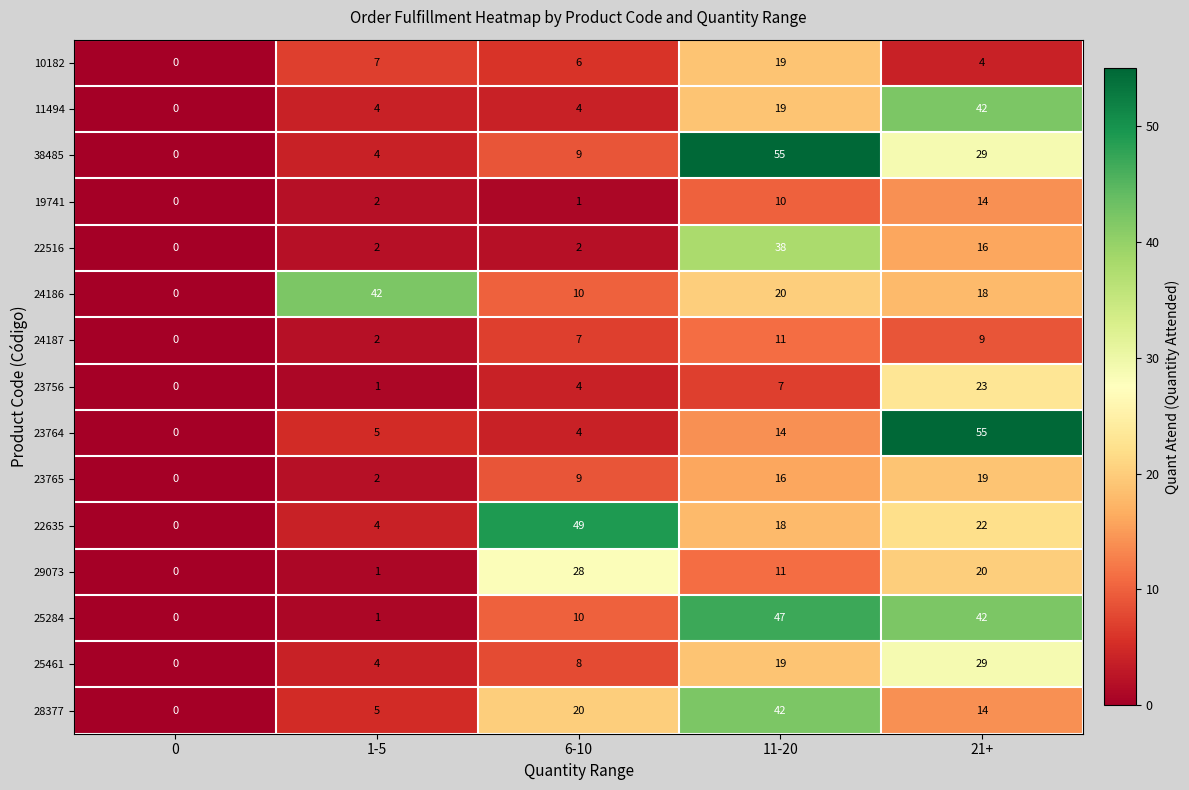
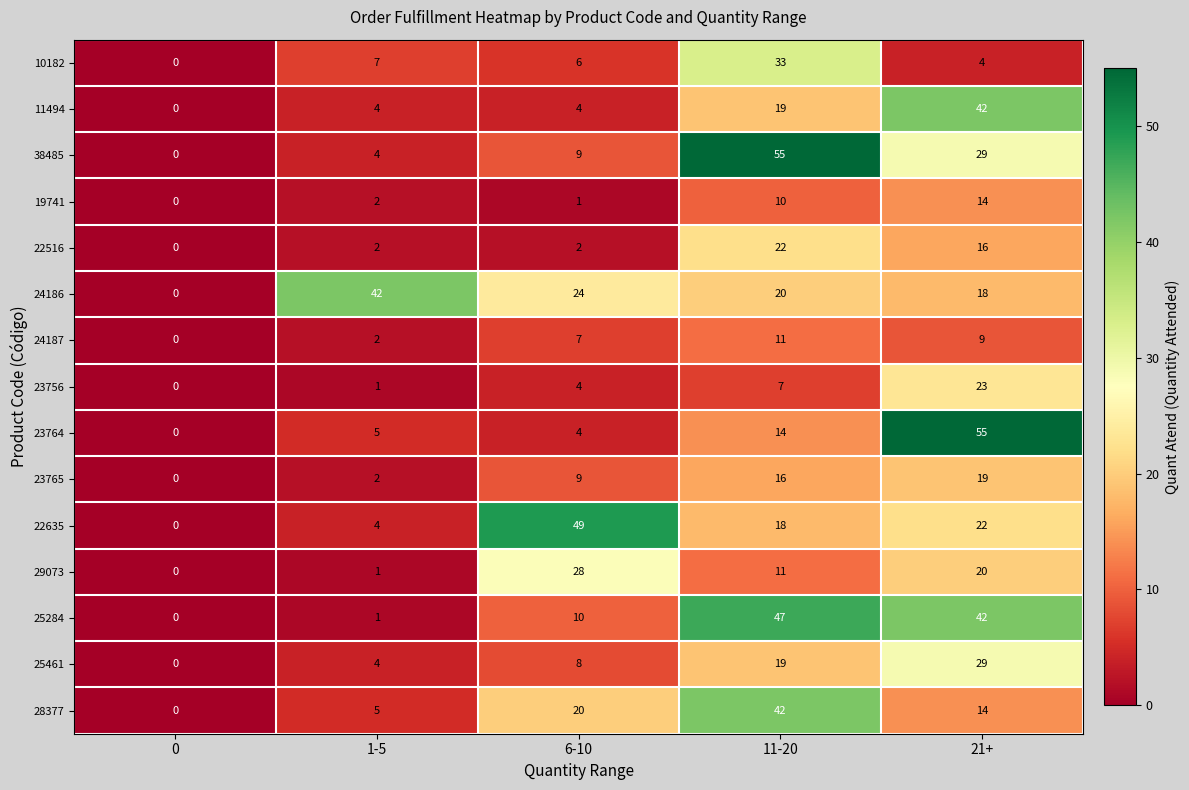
10182, 11-20: 19 -> 33
22516, 11-20: 38 -> 22
24186, 6-10: 10 -> 24
